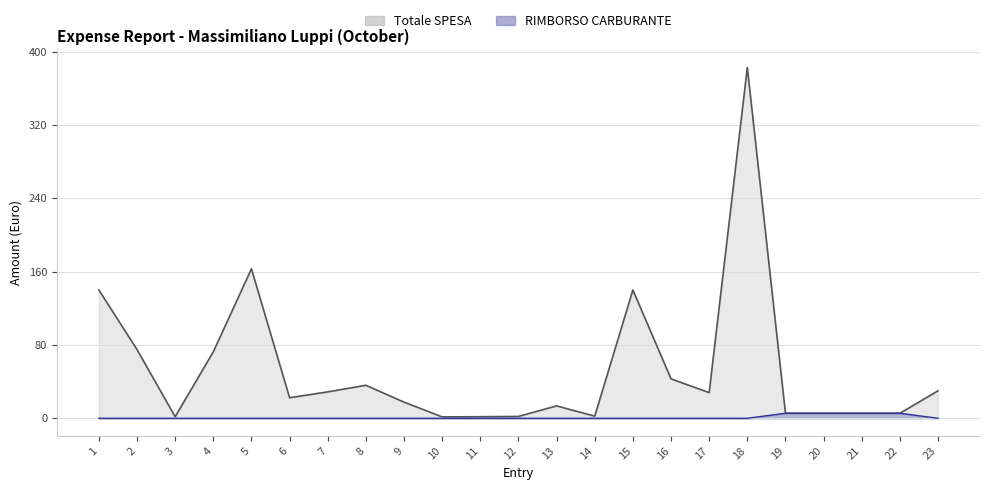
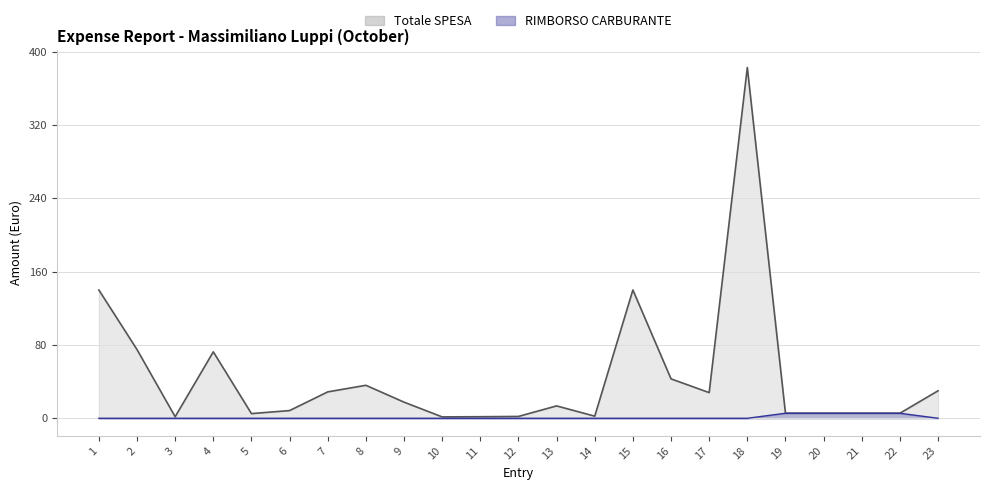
Totale SPESA, 5: 160 -> 10
Totale SPESA, 6: 20 -> 10
